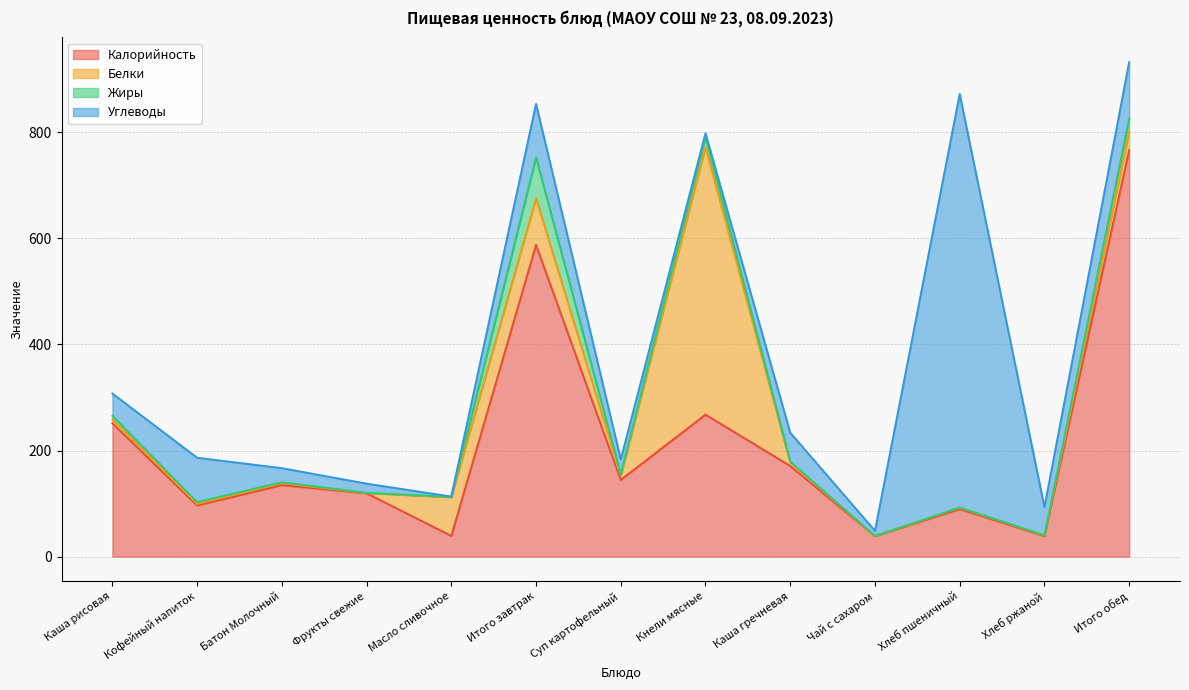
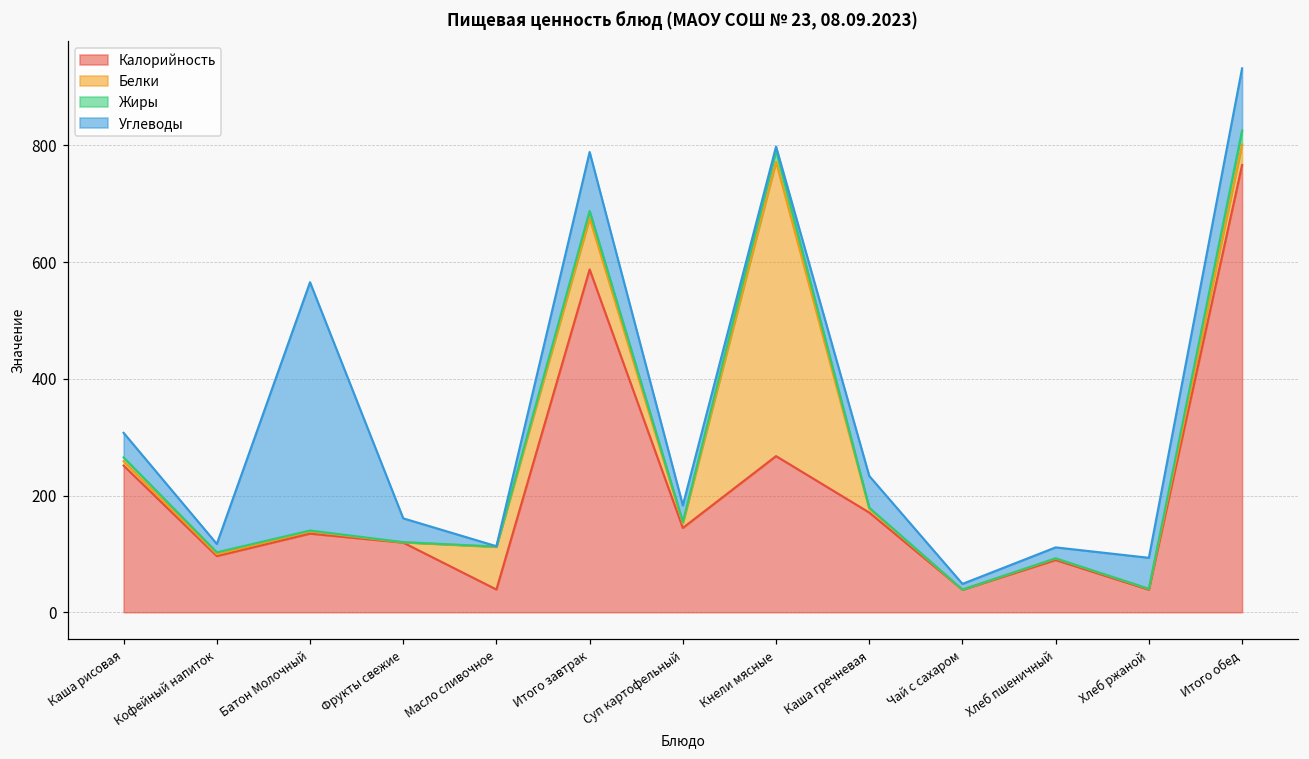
Углеводы, Кофейный напиток: 80 -> 10
Углеводы, Батон Молочный: 30 -> 430
Углеводы, Фрукты свежие: 20 -> 40
Жиры, Итого завтрак: 80 -> 10
Углеводы, Хлеб пшеничный: 780 -> 20
